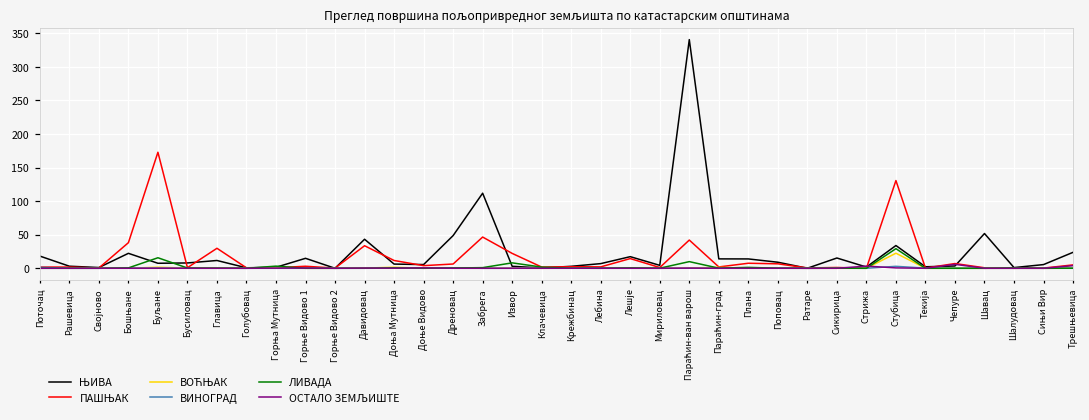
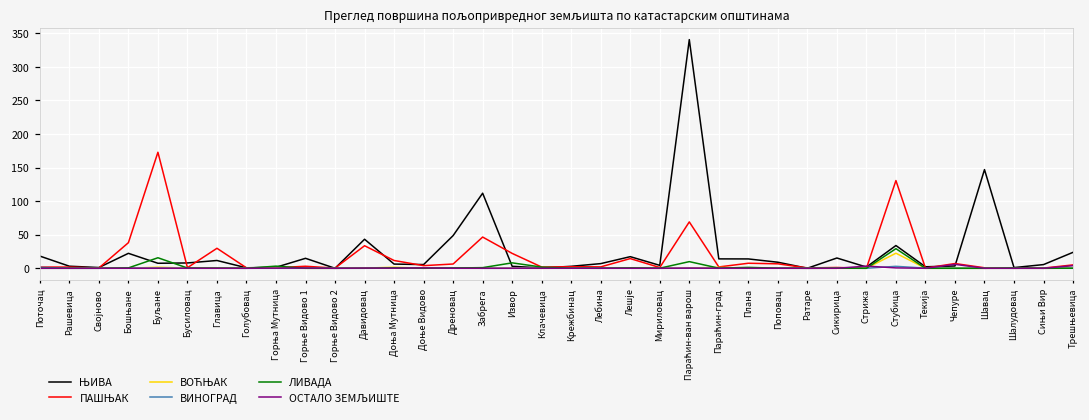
ПАШЊАК, Параћин-ван варош: 40 -> 70
ЊИВА, Шавац: 50 -> 150
